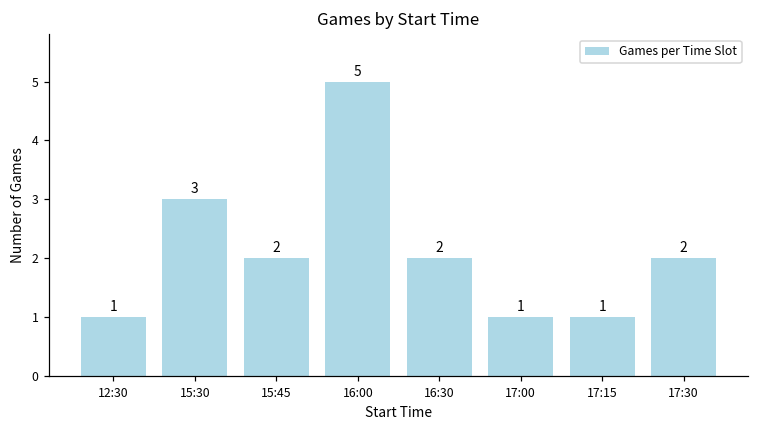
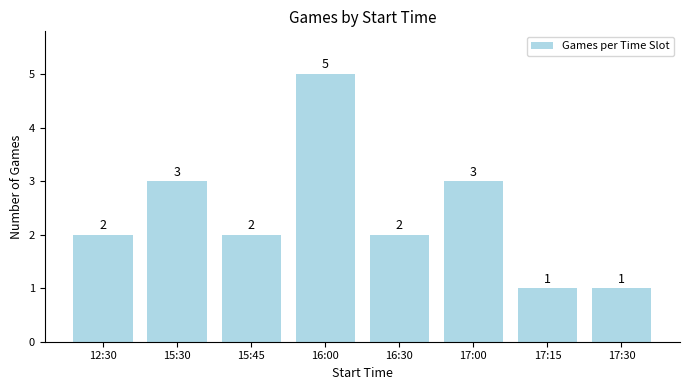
12:30: 1 -> 2
17:00: 1 -> 3
17:30: 2 -> 1
